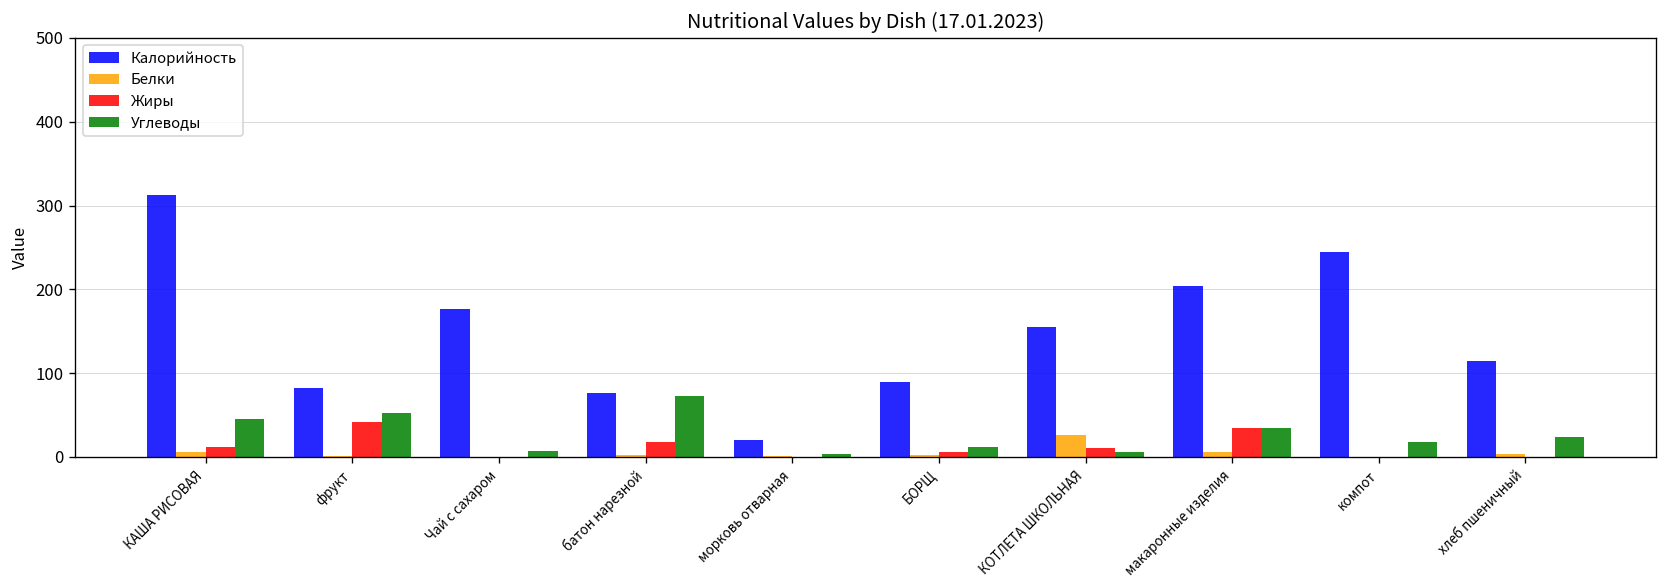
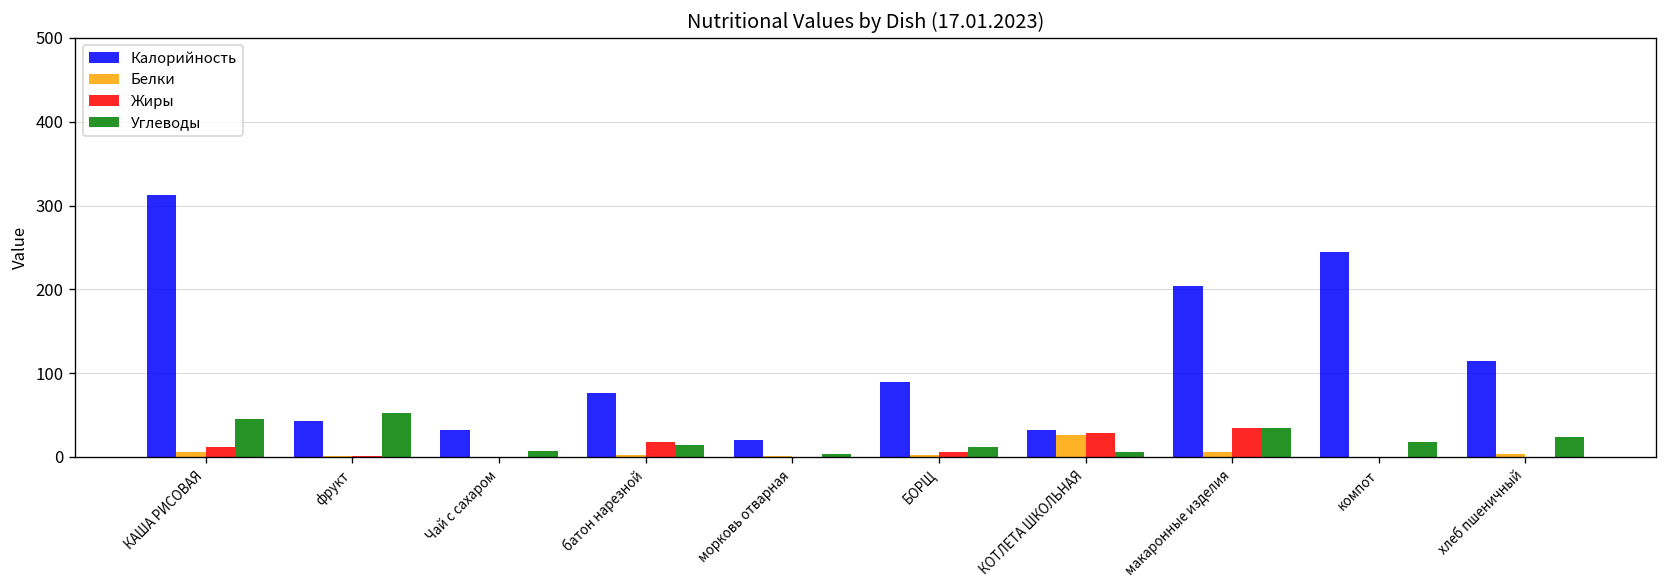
Калорийность, фрукт: 80 -> 40
Жиры, фрукт: 40 -> 0
Калорийность, Чай с сахаром: 180 -> 30
Углеводы, батон нарезной: 70 -> 10
Калорийность, КОТЛЕТА ШКОЛЬНАЯ: 160 -> 30
Жиры, КОТЛЕТА ШКОЛЬНАЯ: 10 -> 30
